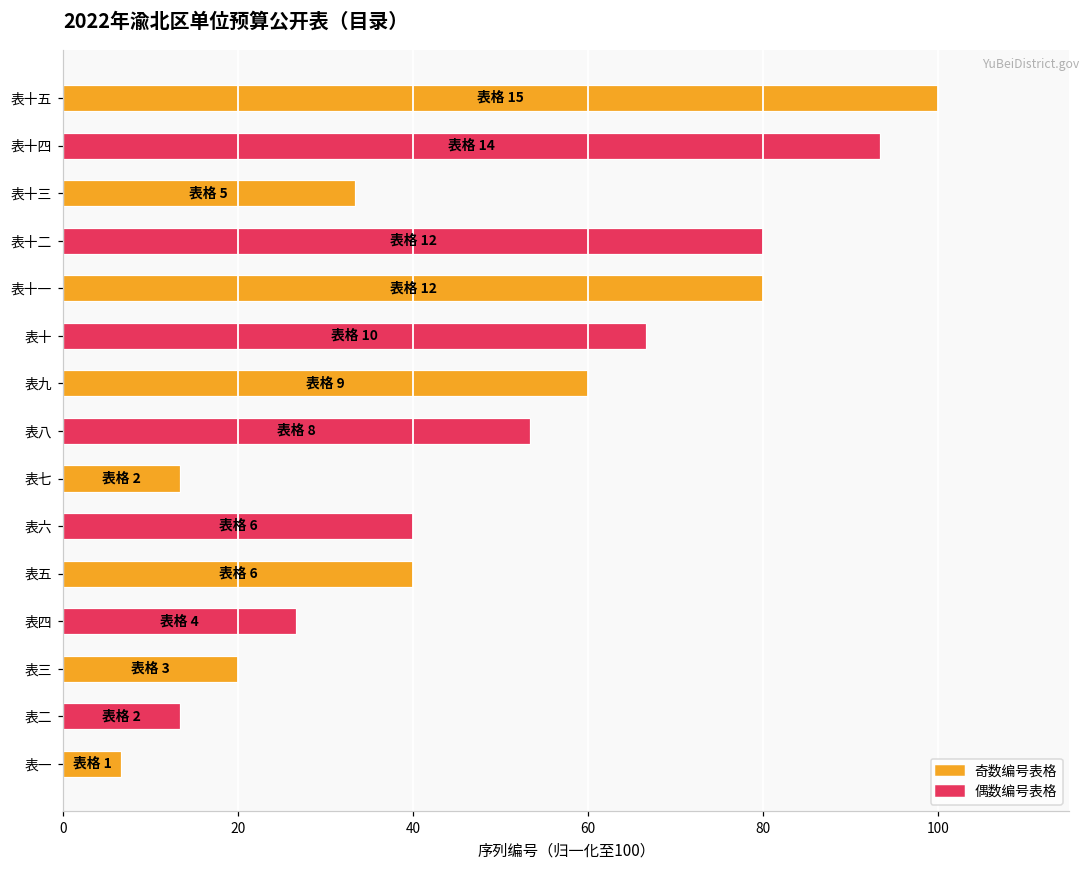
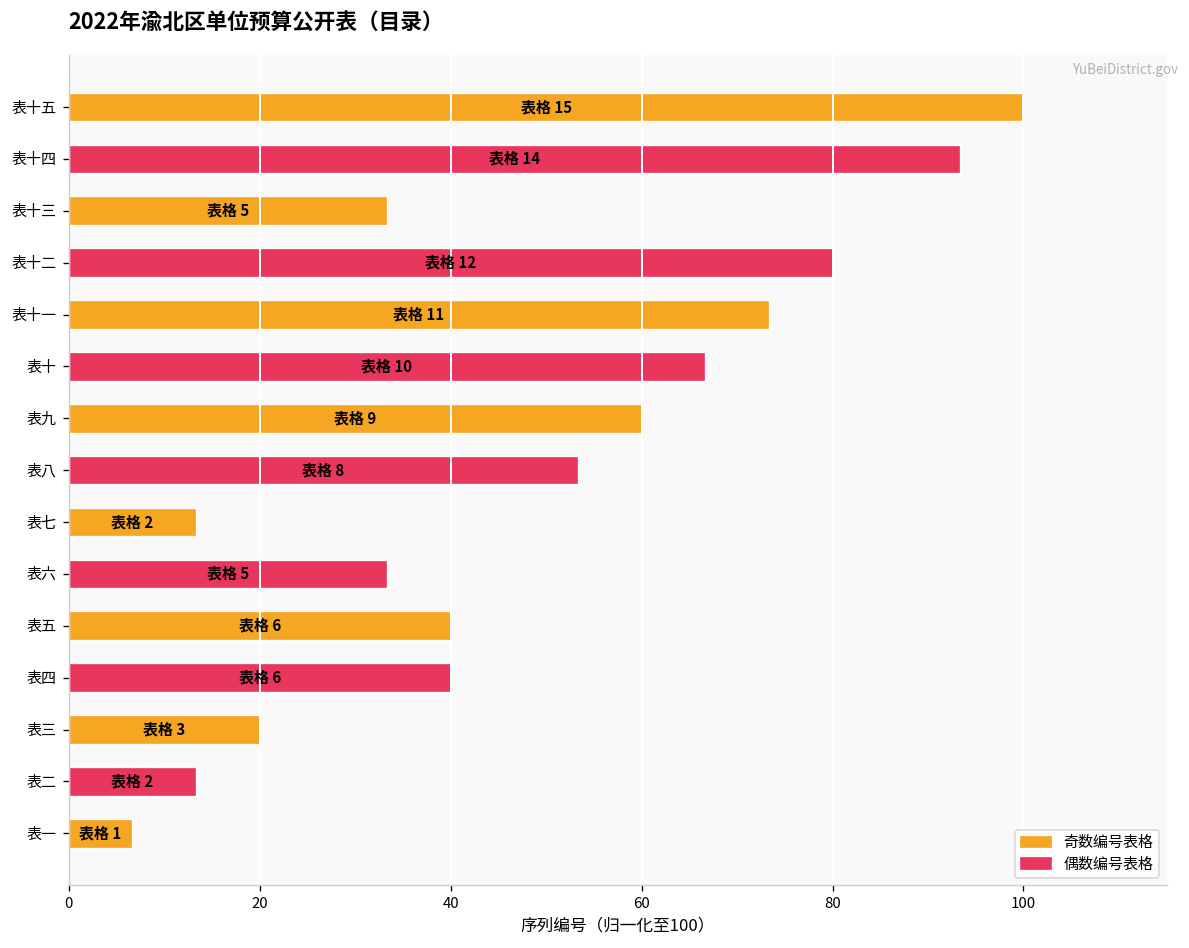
表十一: 12 -> 11
表六: 6 -> 5
表四: 4 -> 6
